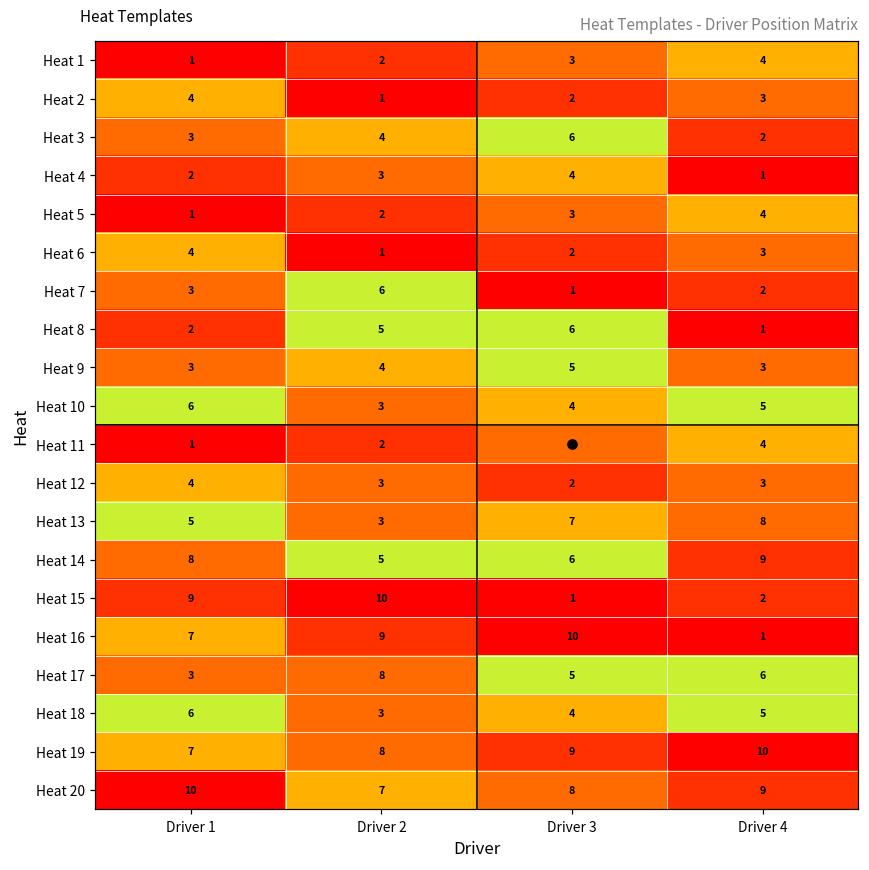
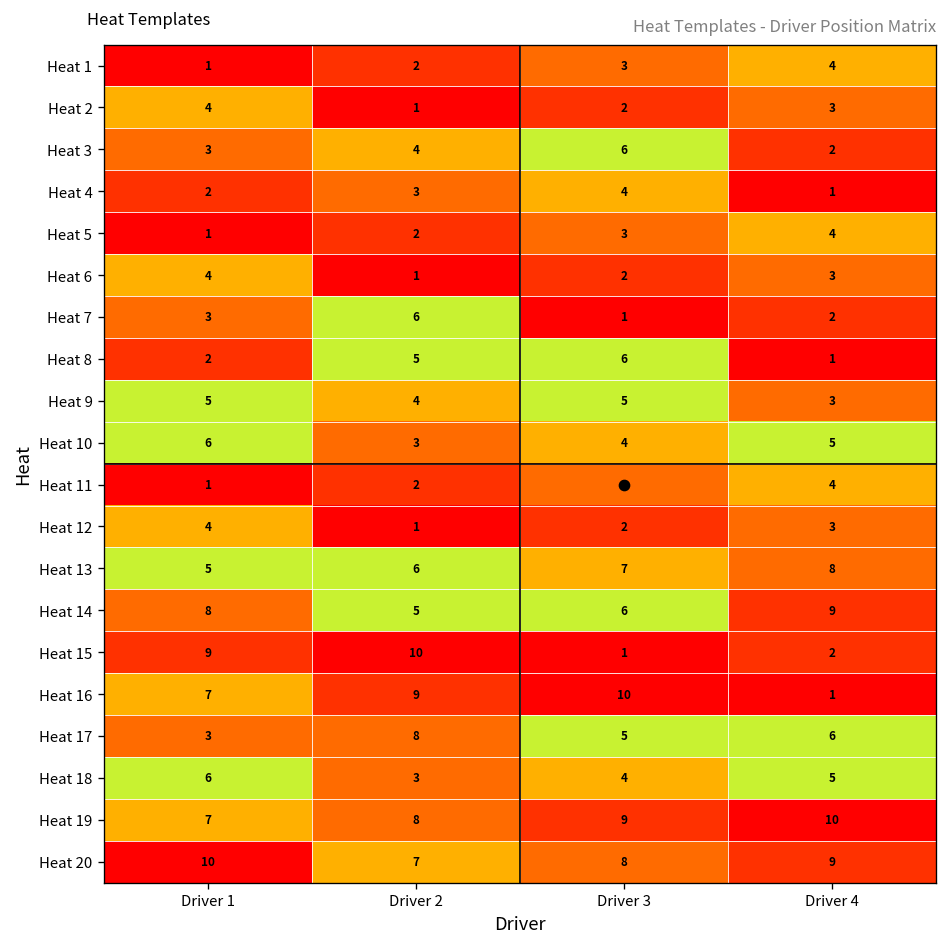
Heat 9, Driver 1: 3 -> 5
Heat 12, Driver 2: 3 -> 1
Heat 13, Driver 2: 3 -> 6
